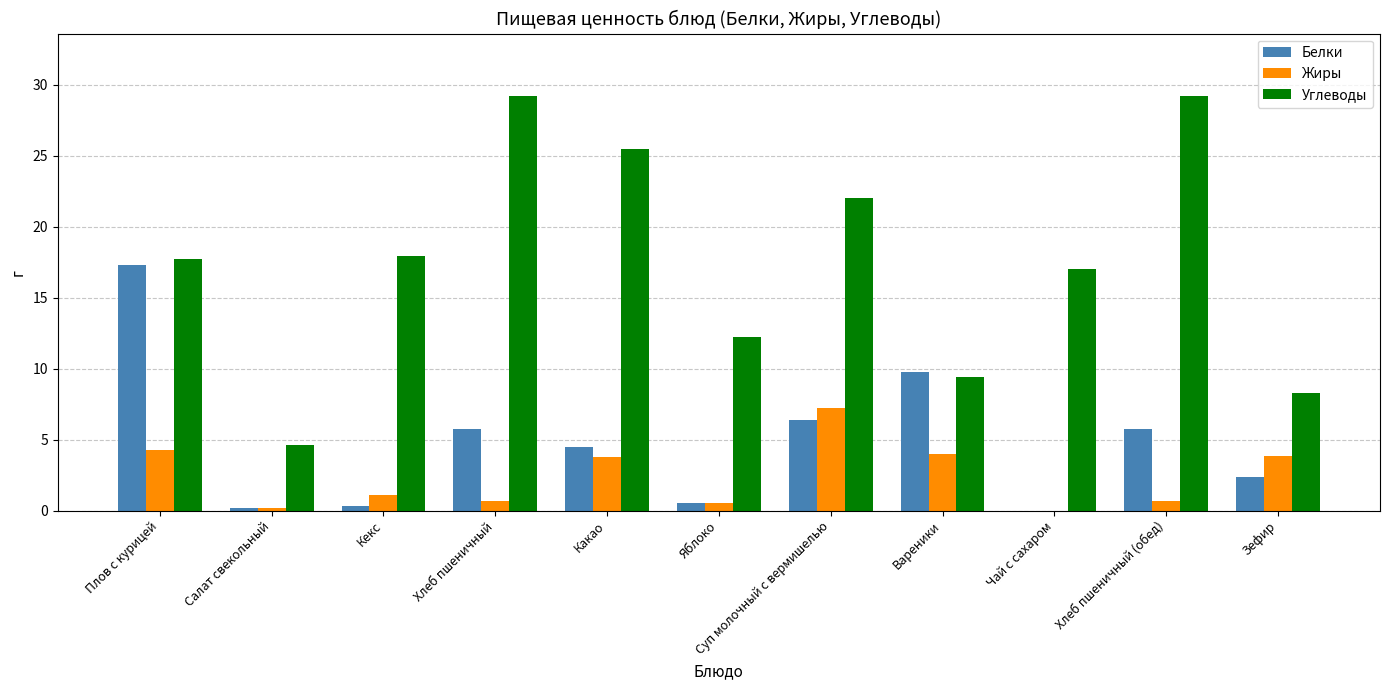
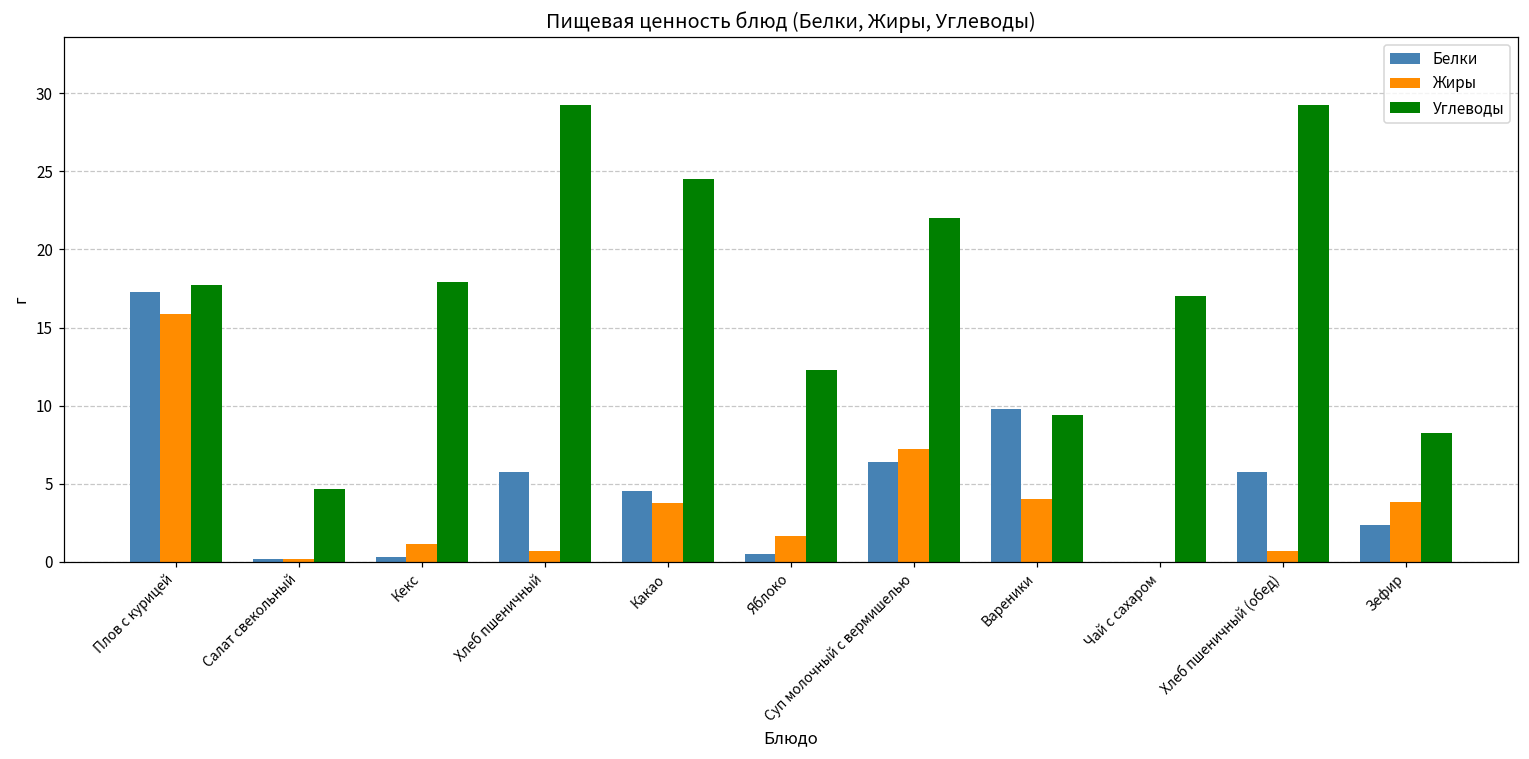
Жиры, Плов с курицей: 4.3 -> 15.8
Углеводы, Какао: 25.5 -> 24.5
Жиры, Яблоко: 0.5 -> 1.7
